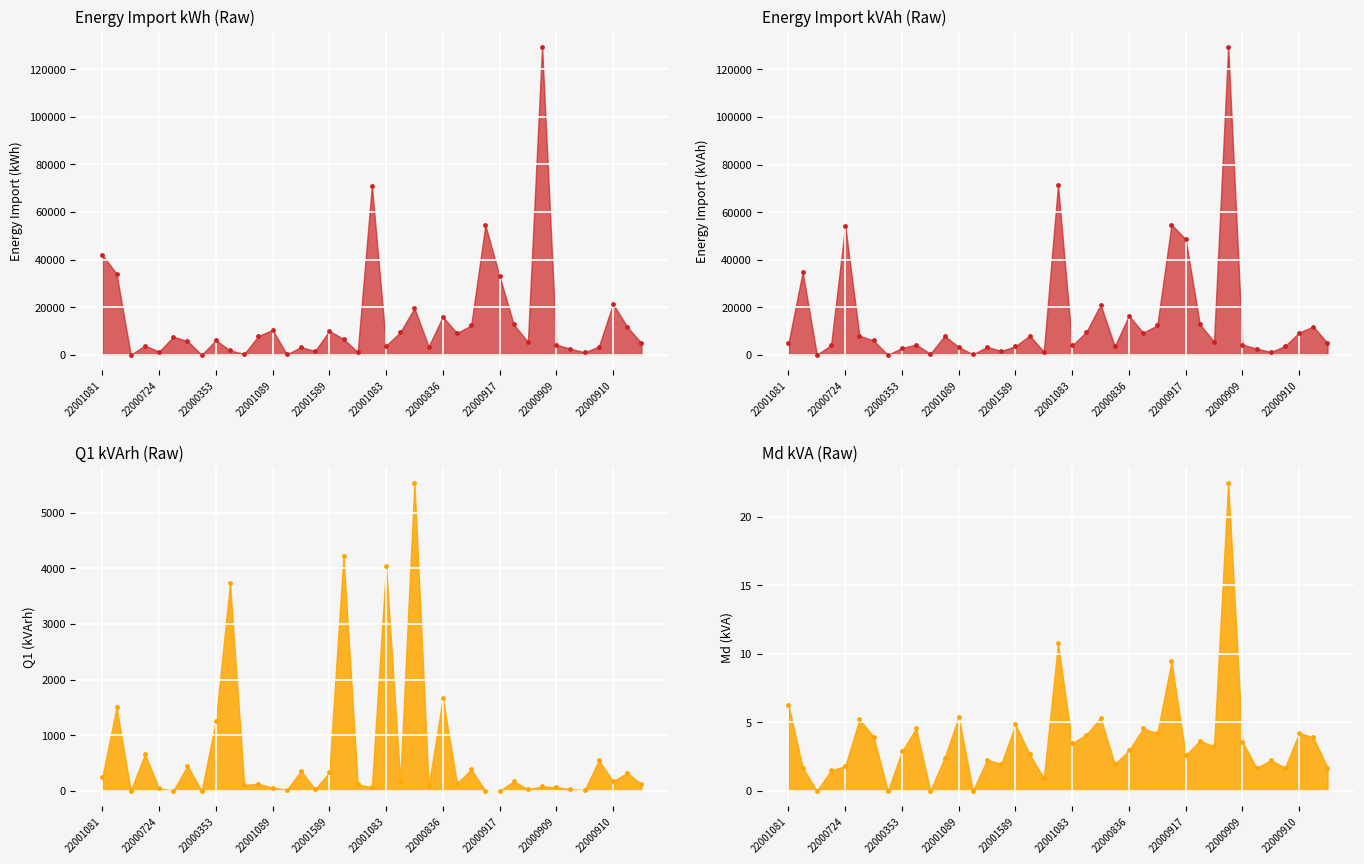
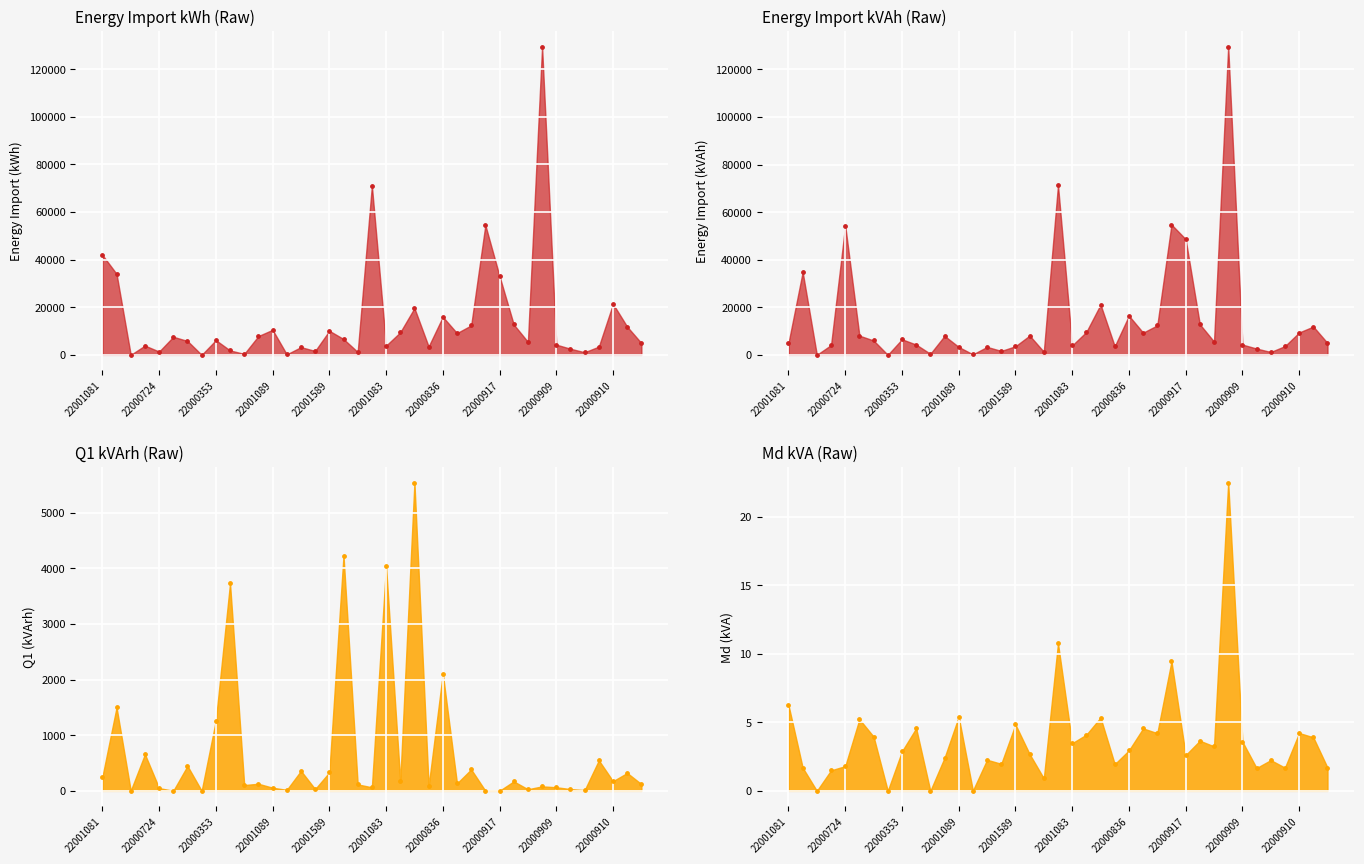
Energy Import kVAh (Raw), 22000353: 3000 -> 7000
Q1 kVArh (Raw), 22000836: 1700 -> 2100
